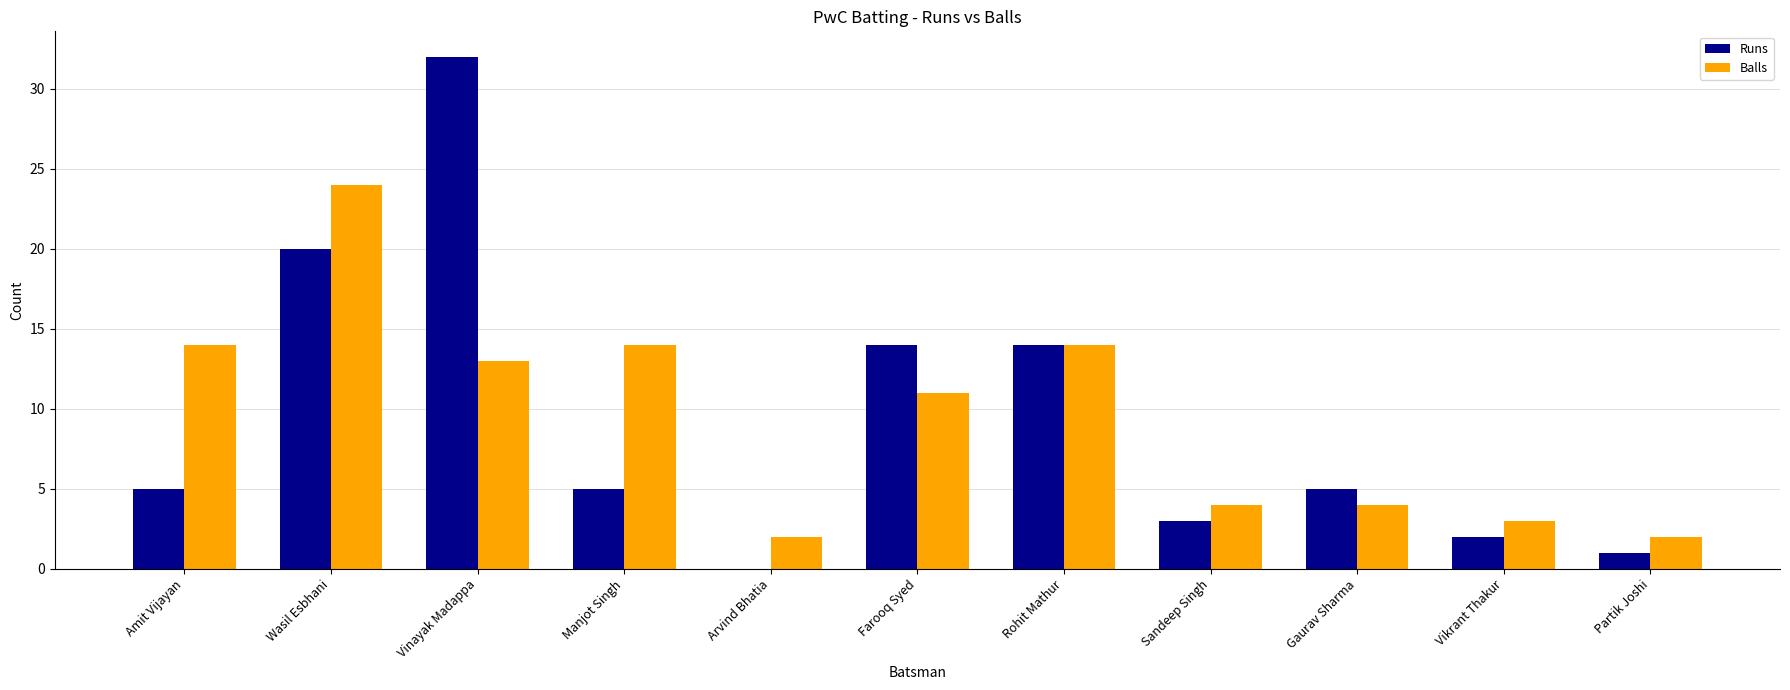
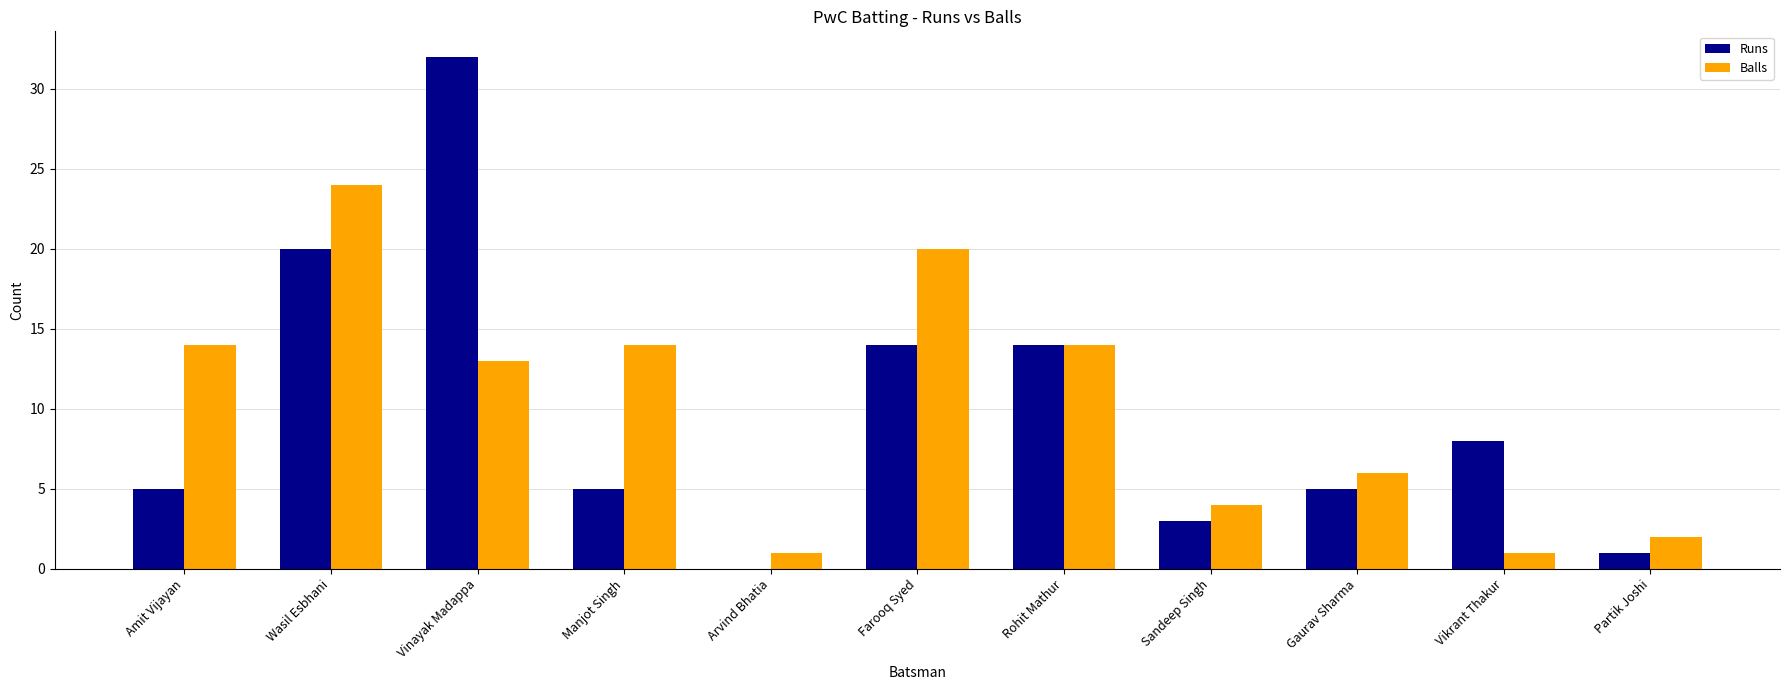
Balls, Arvind Bhatia: 2 -> 1
Balls, Farooq Syed: 11 -> 20
Balls, Gaurav Sharma: 4 -> 6
Runs, Vikrant Thakur: 2 -> 8
Balls, Vikrant Thakur: 3 -> 1
